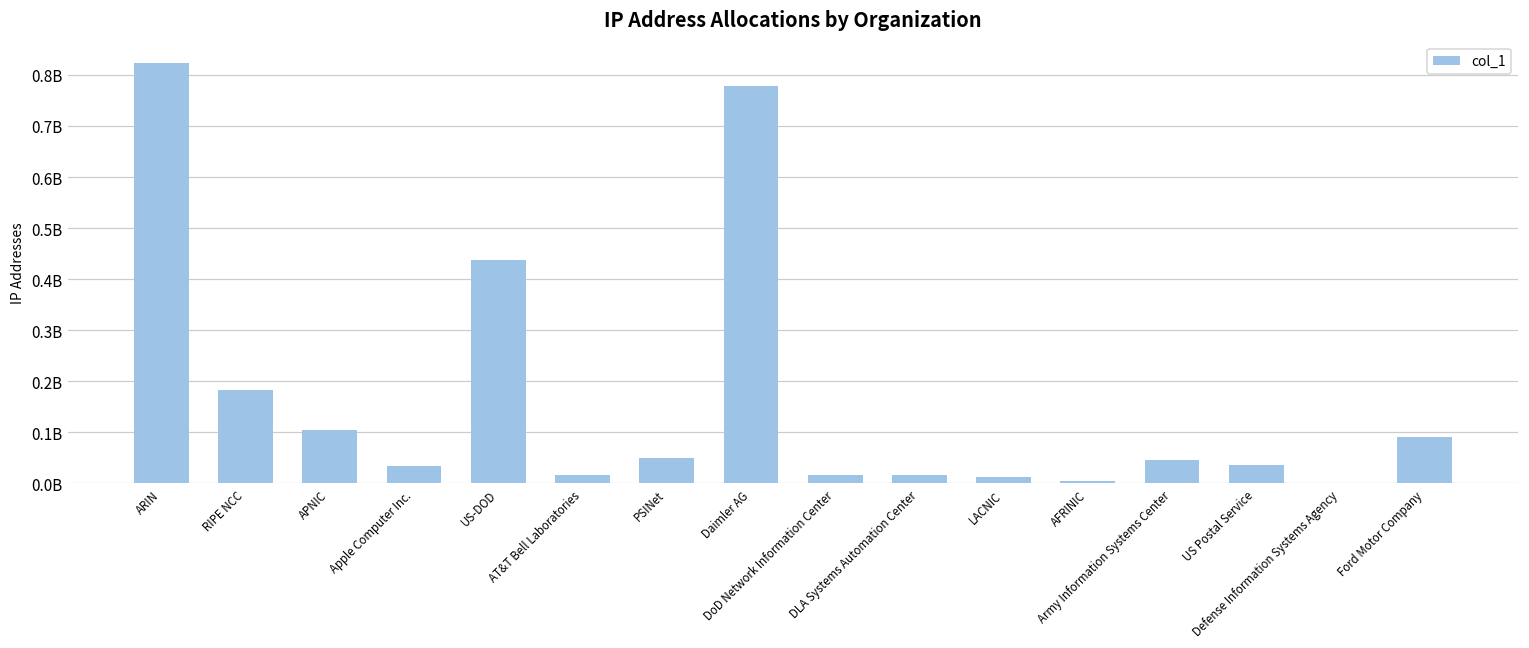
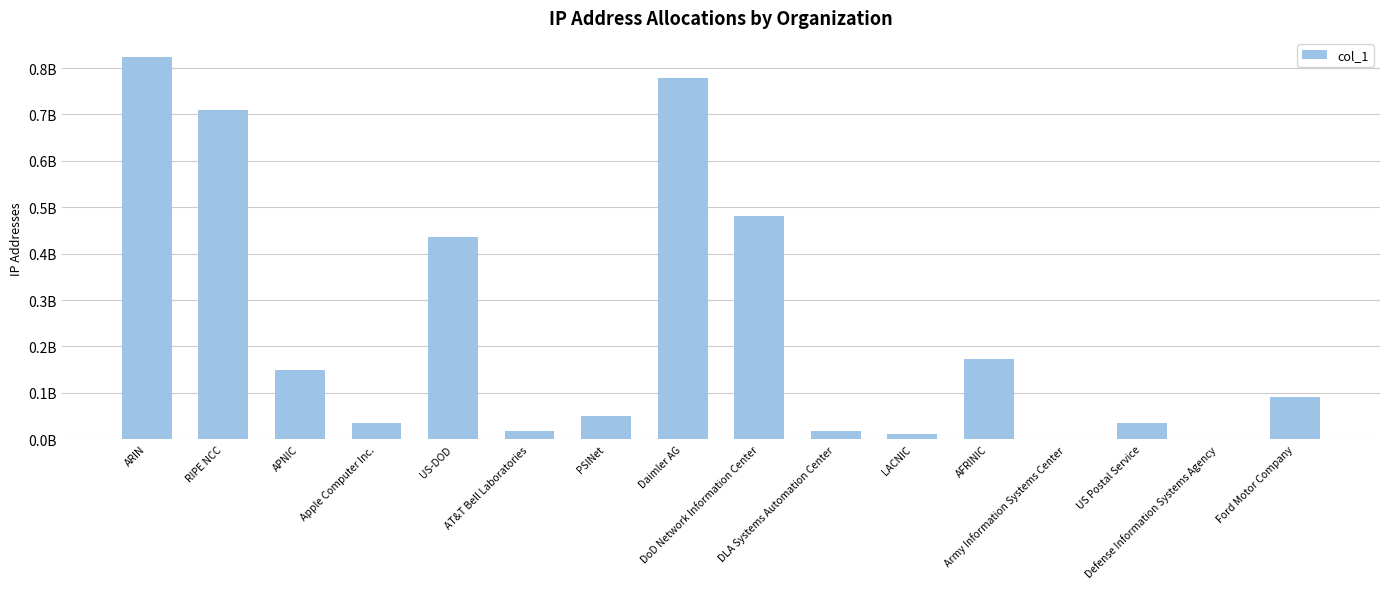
RIPE NCC: 180000000 -> 710000000
APNIC: 100000000 -> 150000000
DoD Network Information Center: 20000000 -> 480000000
AFRINIC: 0 -> 170000000
Army Information Systems Center: 40000000 -> 0
